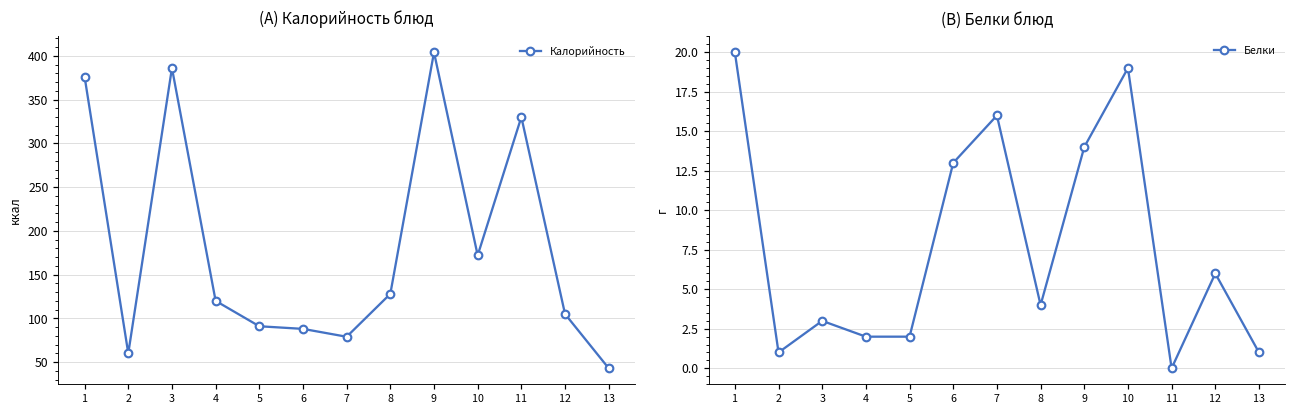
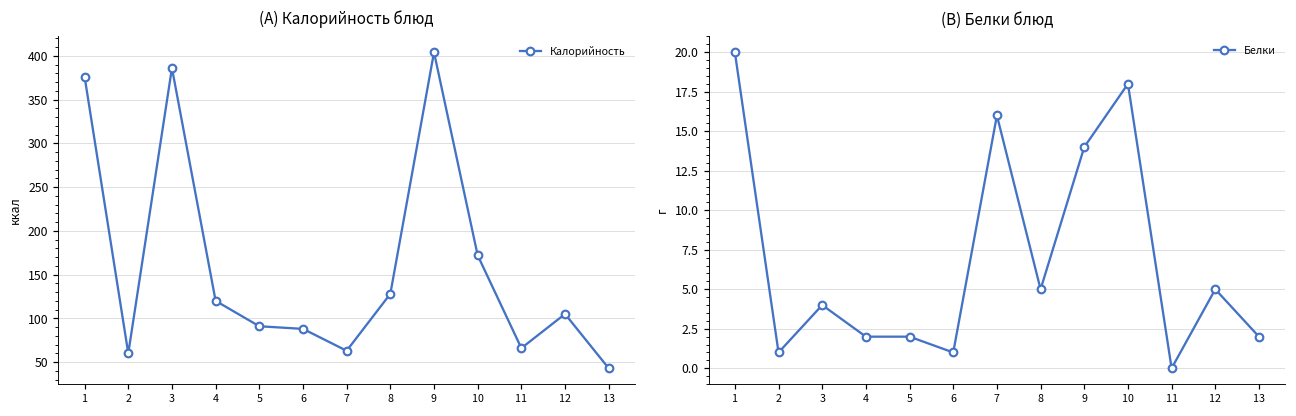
(A) Калорийность блюд, 7: 80 -> 60
(A) Калорийность блюд, 11: 330 -> 70
(B) Белки блюд, 3: 3 -> 4
(B) Белки блюд, 6: 13 -> 1
(B) Белки блюд, 8: 4 -> 5
(B) Белки блюд, 10: 19 -> 18
(B) Белки блюд, 12: 6 -> 5
(B) Белки блюд, 13: 1 -> 2
